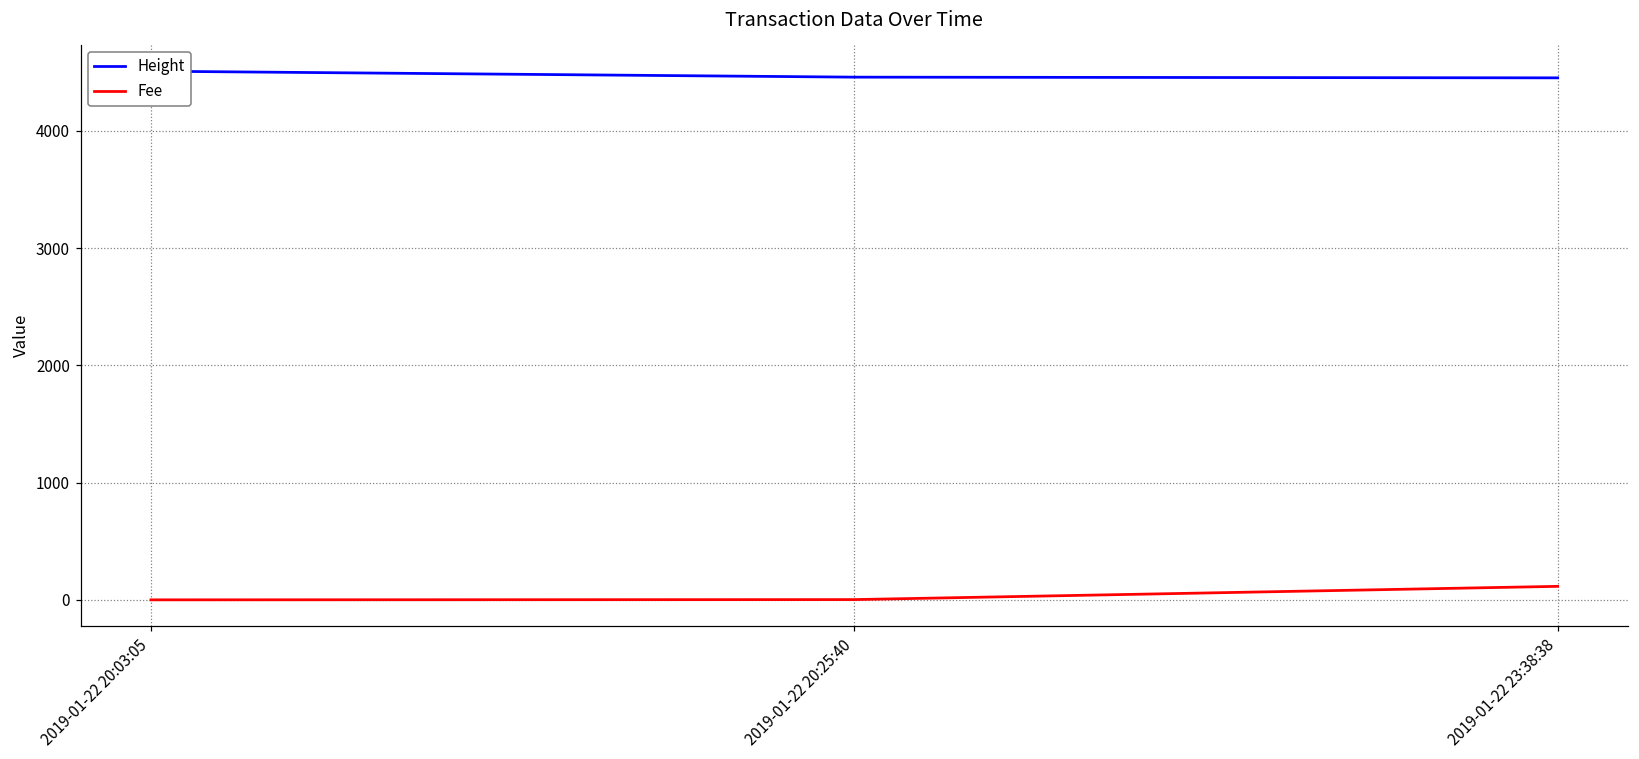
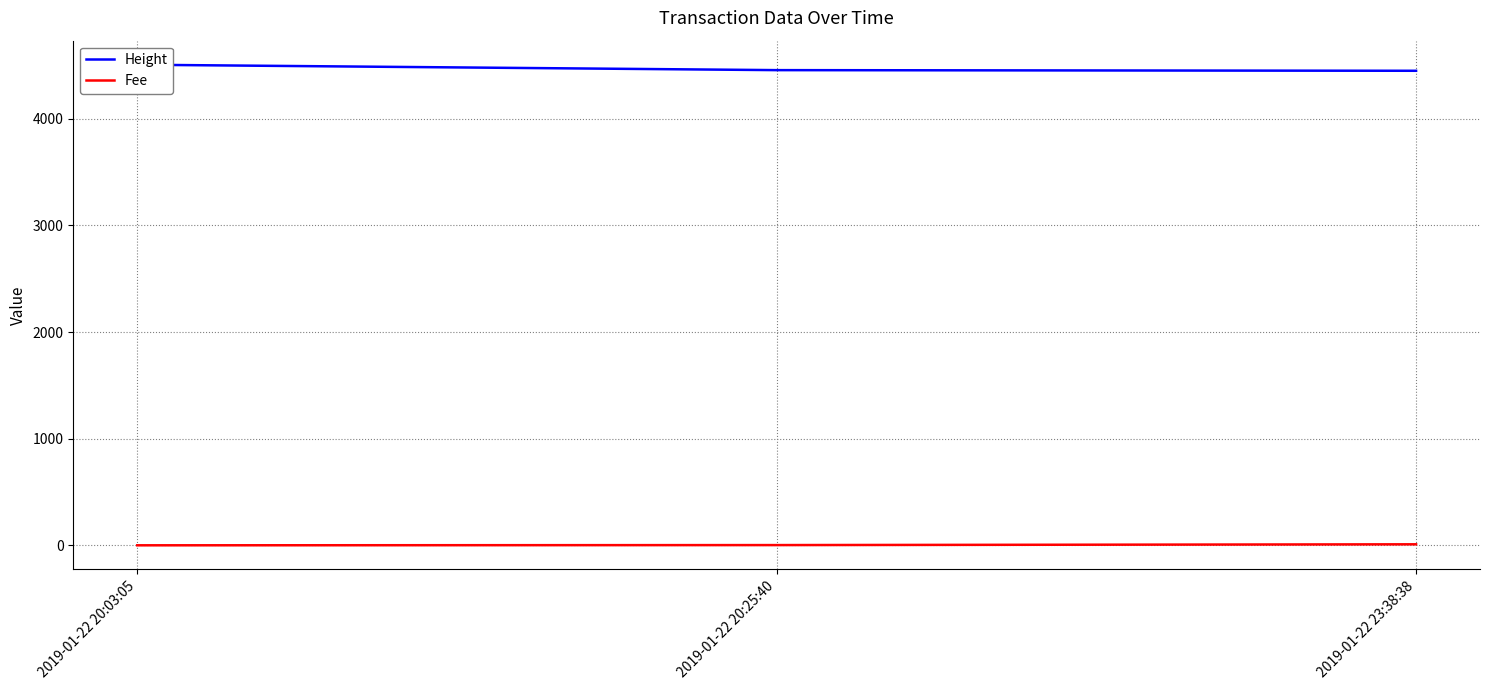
Fee, 2019-01-22 23:38:38: 120 -> 10
